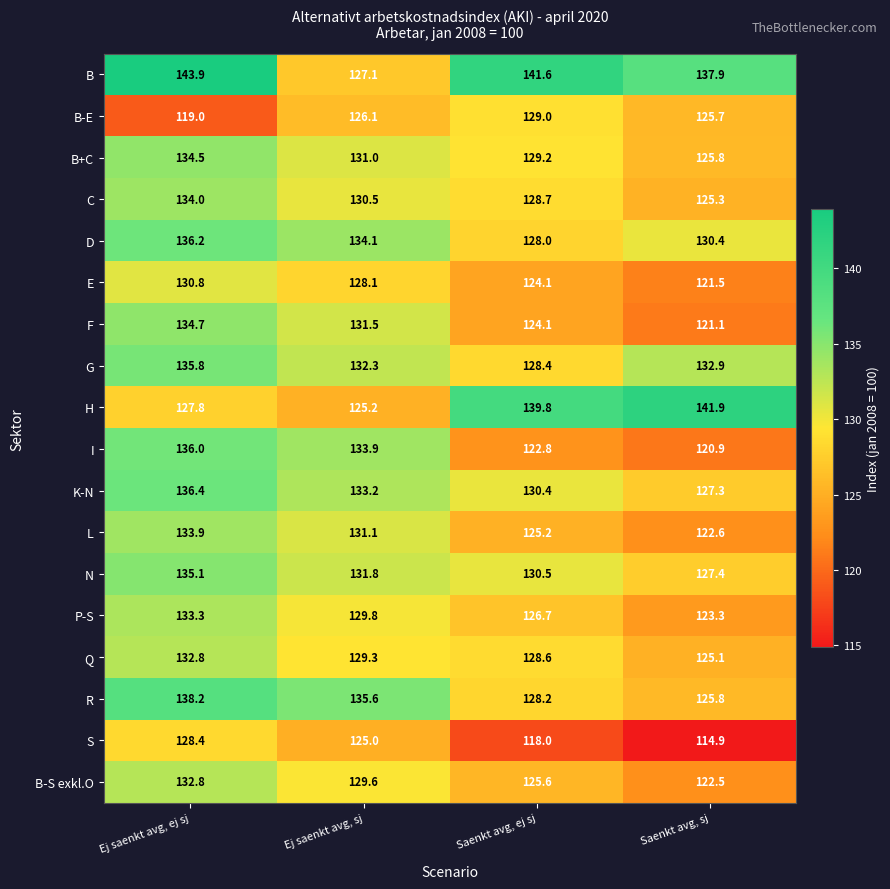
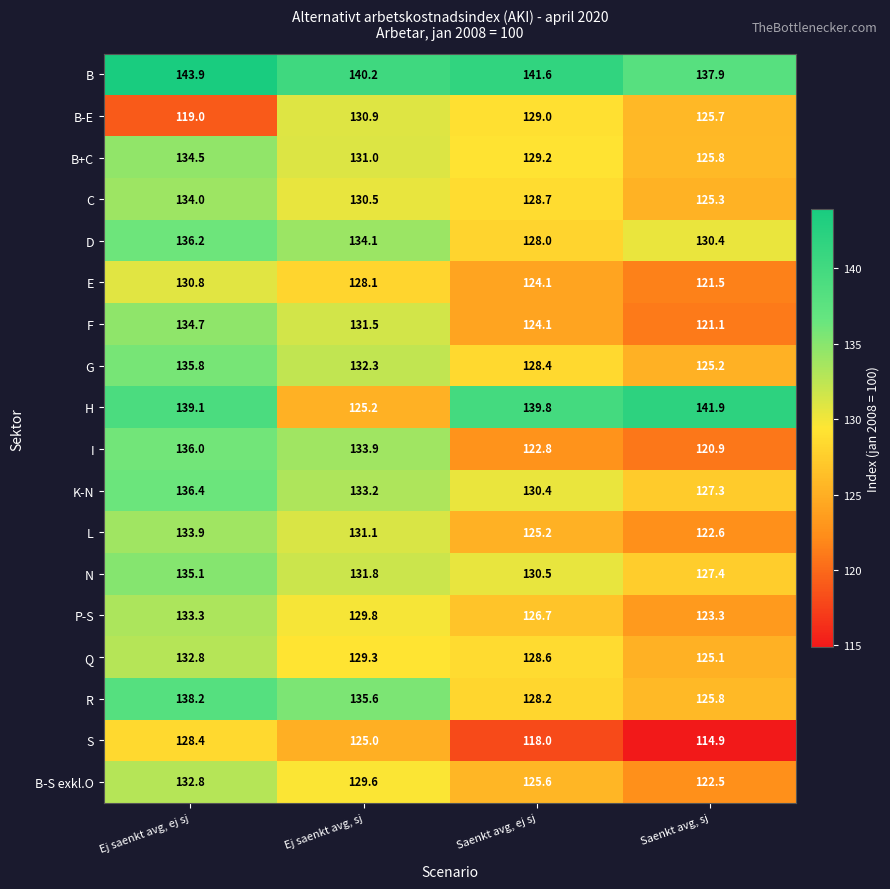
B, Ej saenkt avg, sj: 127.1 -> 140.2
B-E, Ej saenkt avg, sj: 126.1 -> 130.9
G, Saenkt avg, sj: 132.9 -> 125.2
H, Ej saenkt avg, ej sj: 127.8 -> 139.1
